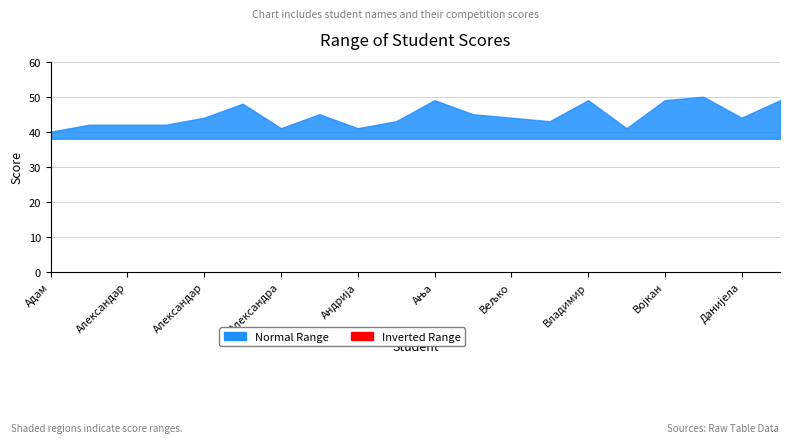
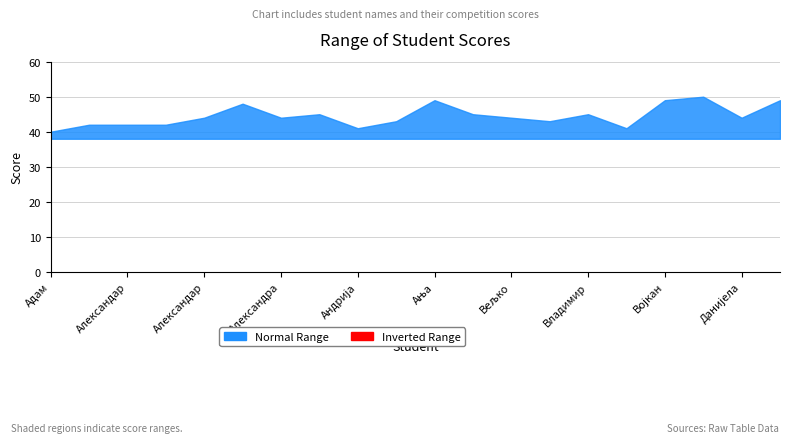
Александра: 41 -> 44
Владимир: 49 -> 45
